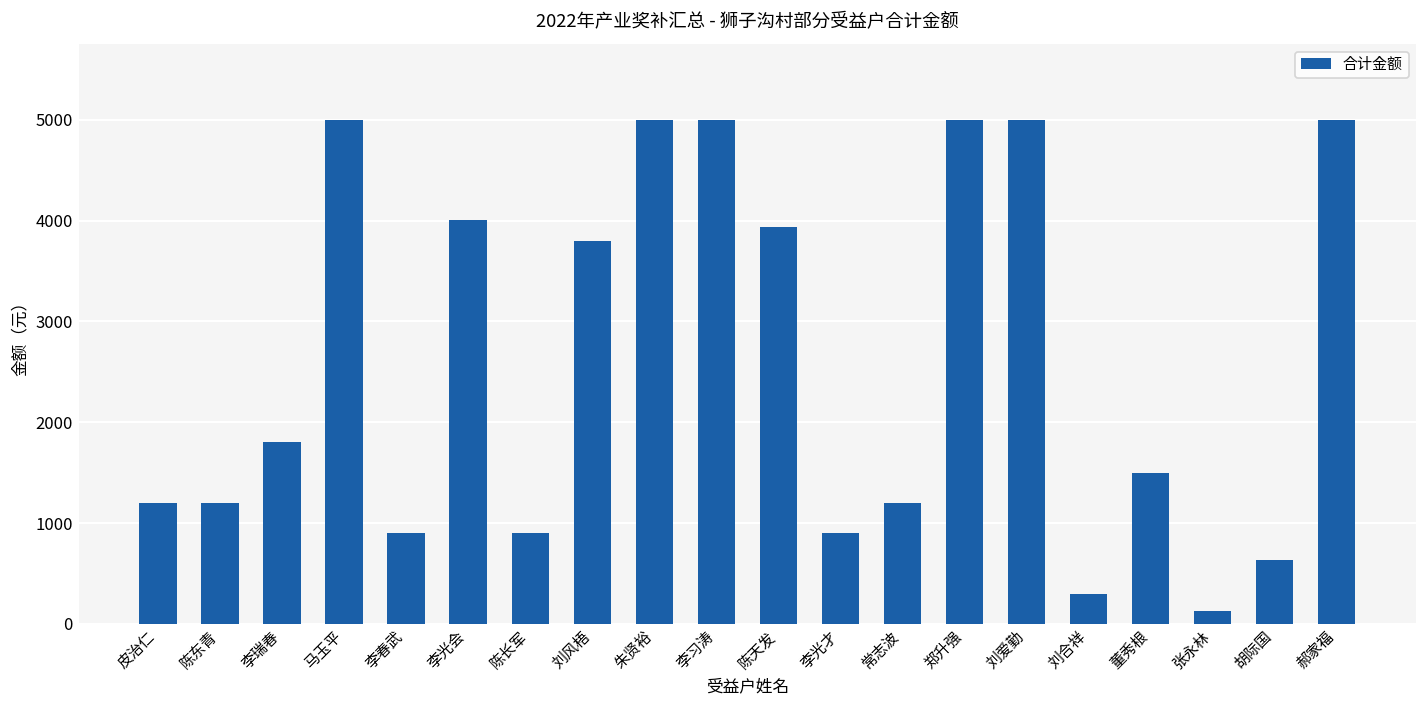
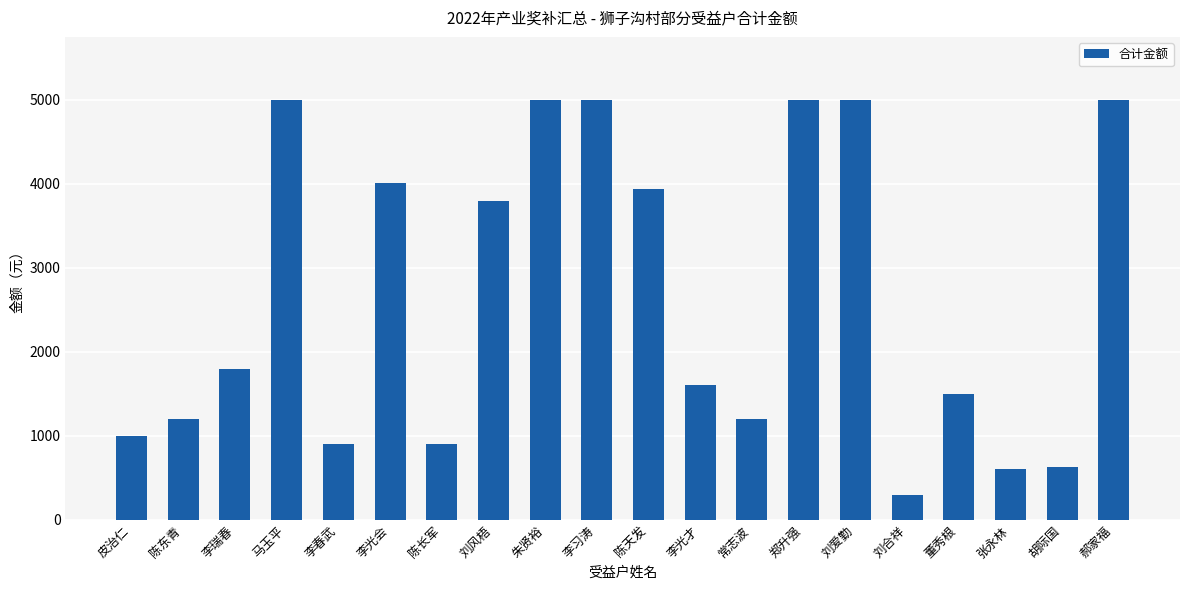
皮治仁: 1200 -> 1000
李光才: 900 -> 1600
张永林: 100 -> 600
